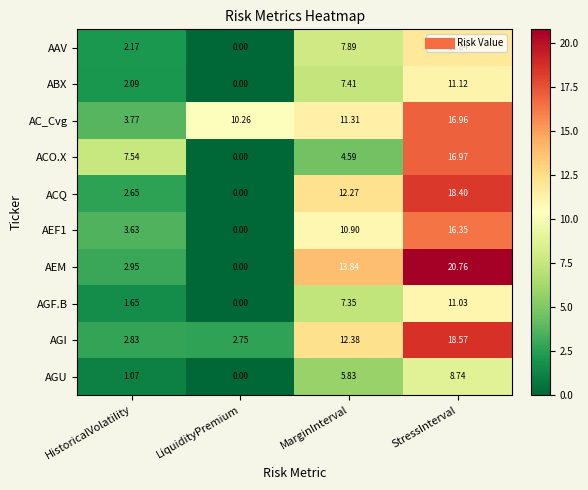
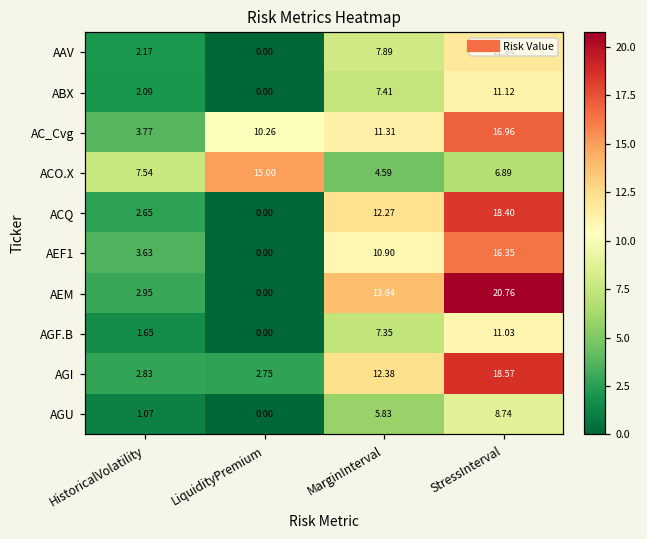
ACO.X, LiquidityPremium: 0.00 -> 15.00
ACO.X, StressInterval: 16.97 -> 6.89
